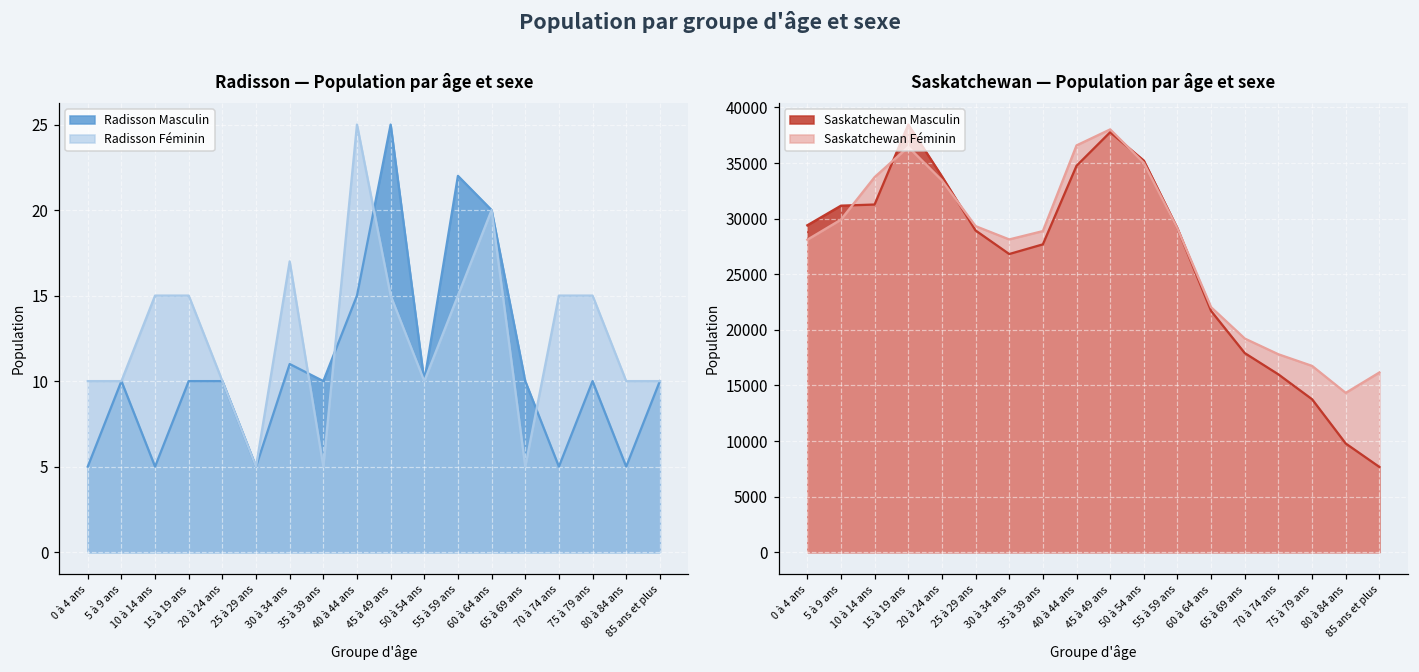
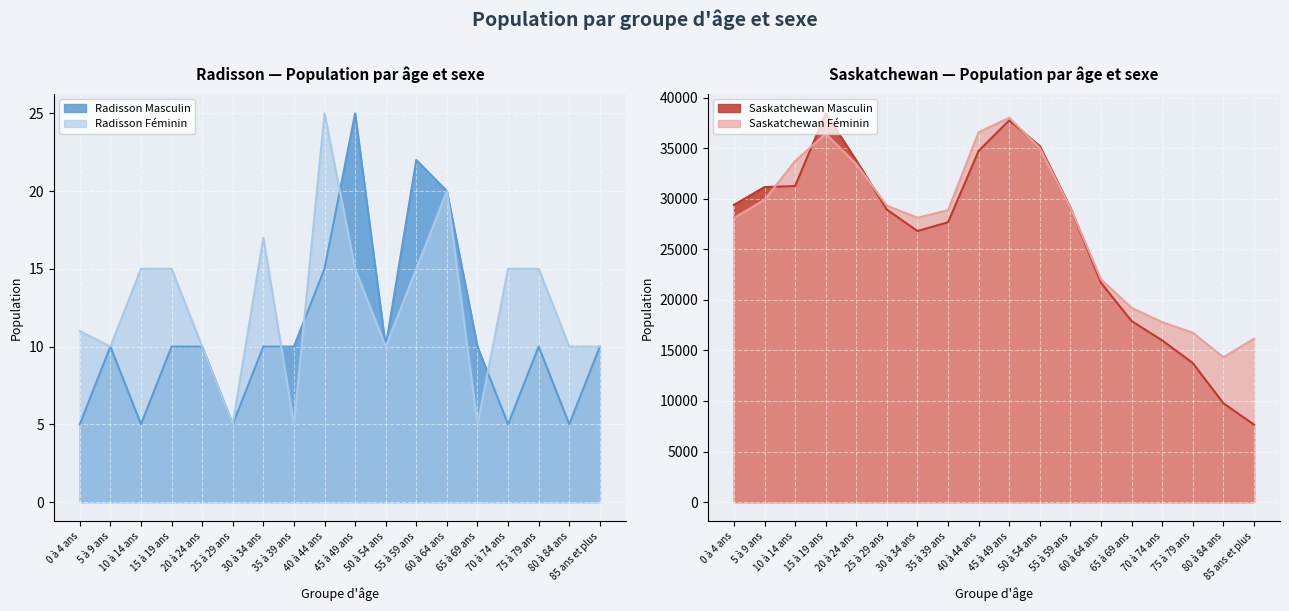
Radisson — Population par âge et sexe, Radisson Féminin, 0 à 4 ans: 10 -> 11
Radisson — Population par âge et sexe, Radisson Masculin, 30 à 34 ans: 11 -> 10
